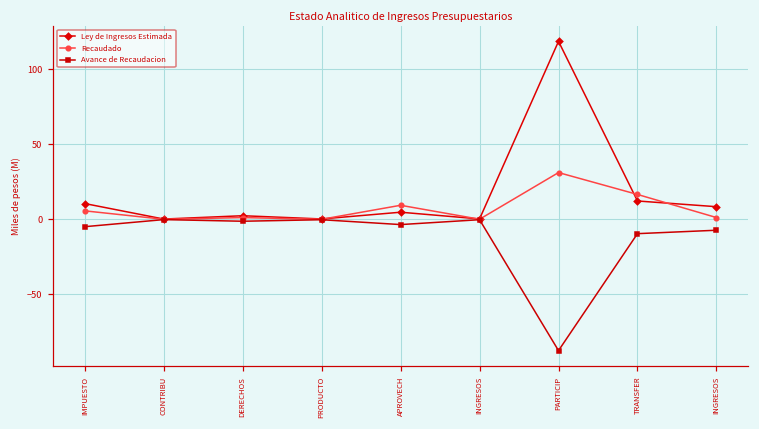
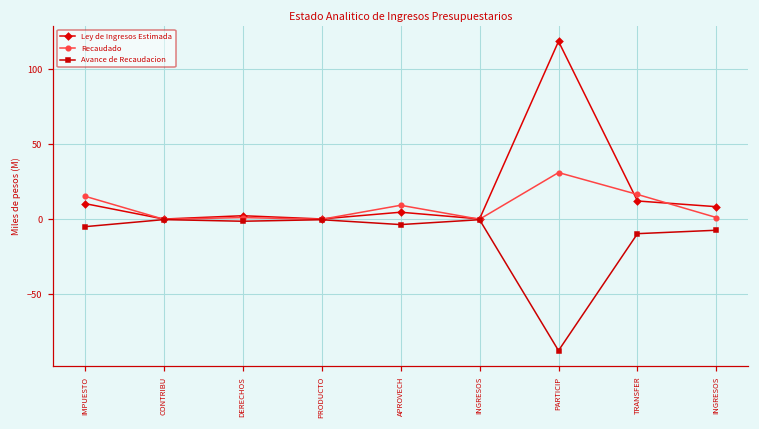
Recaudado, IMPUESTO: 6 -> 15
